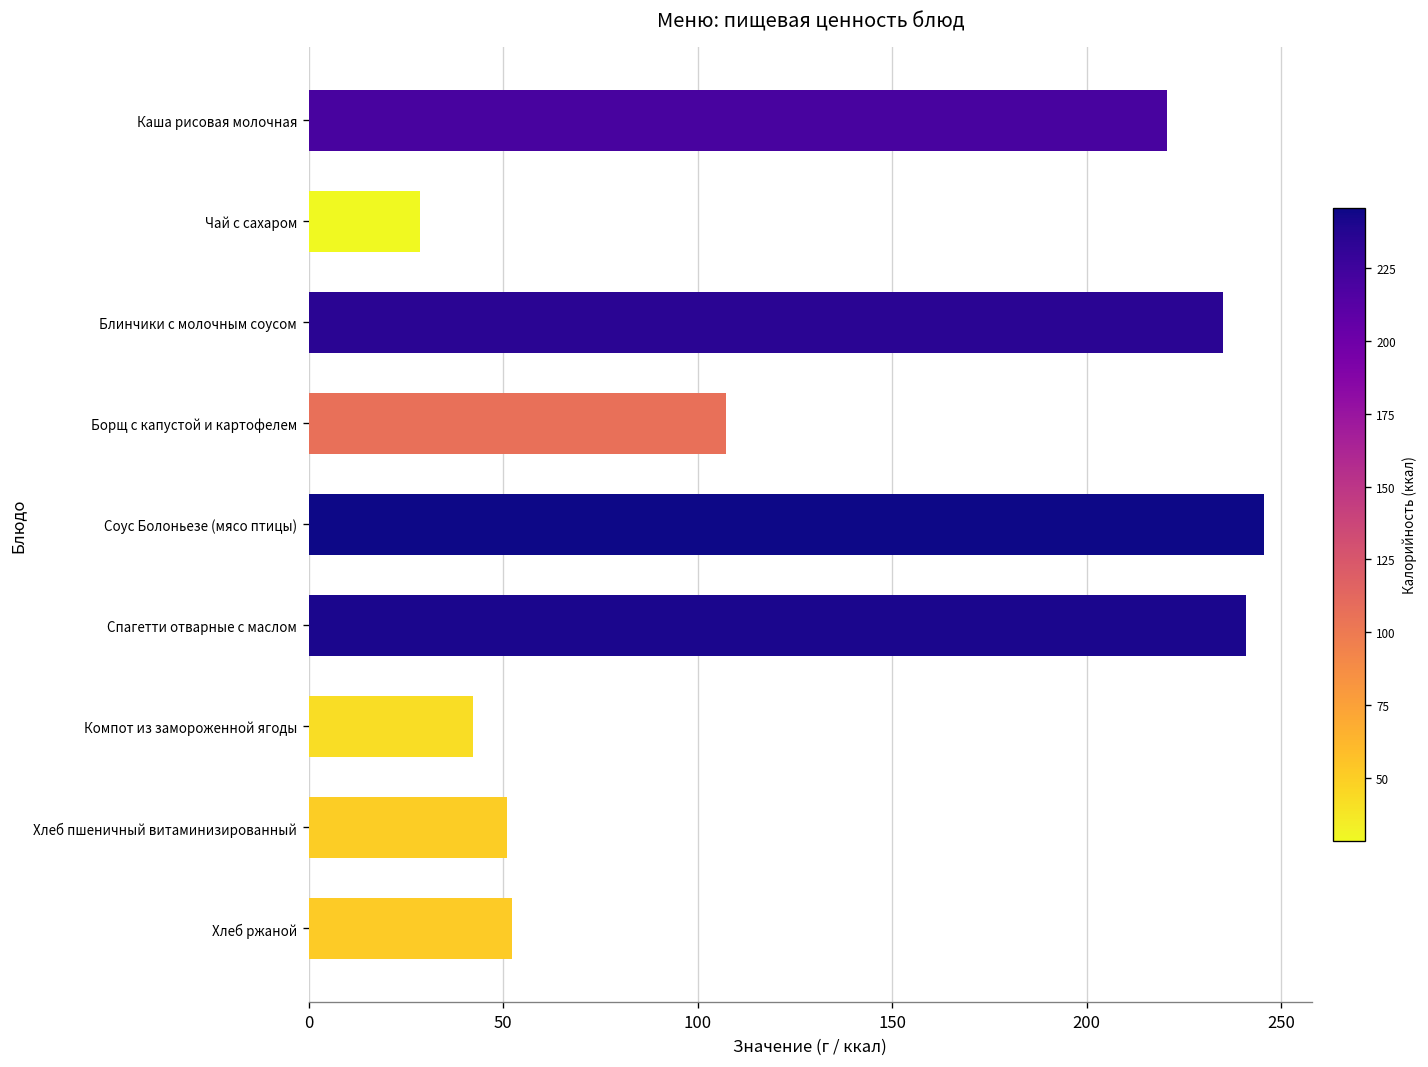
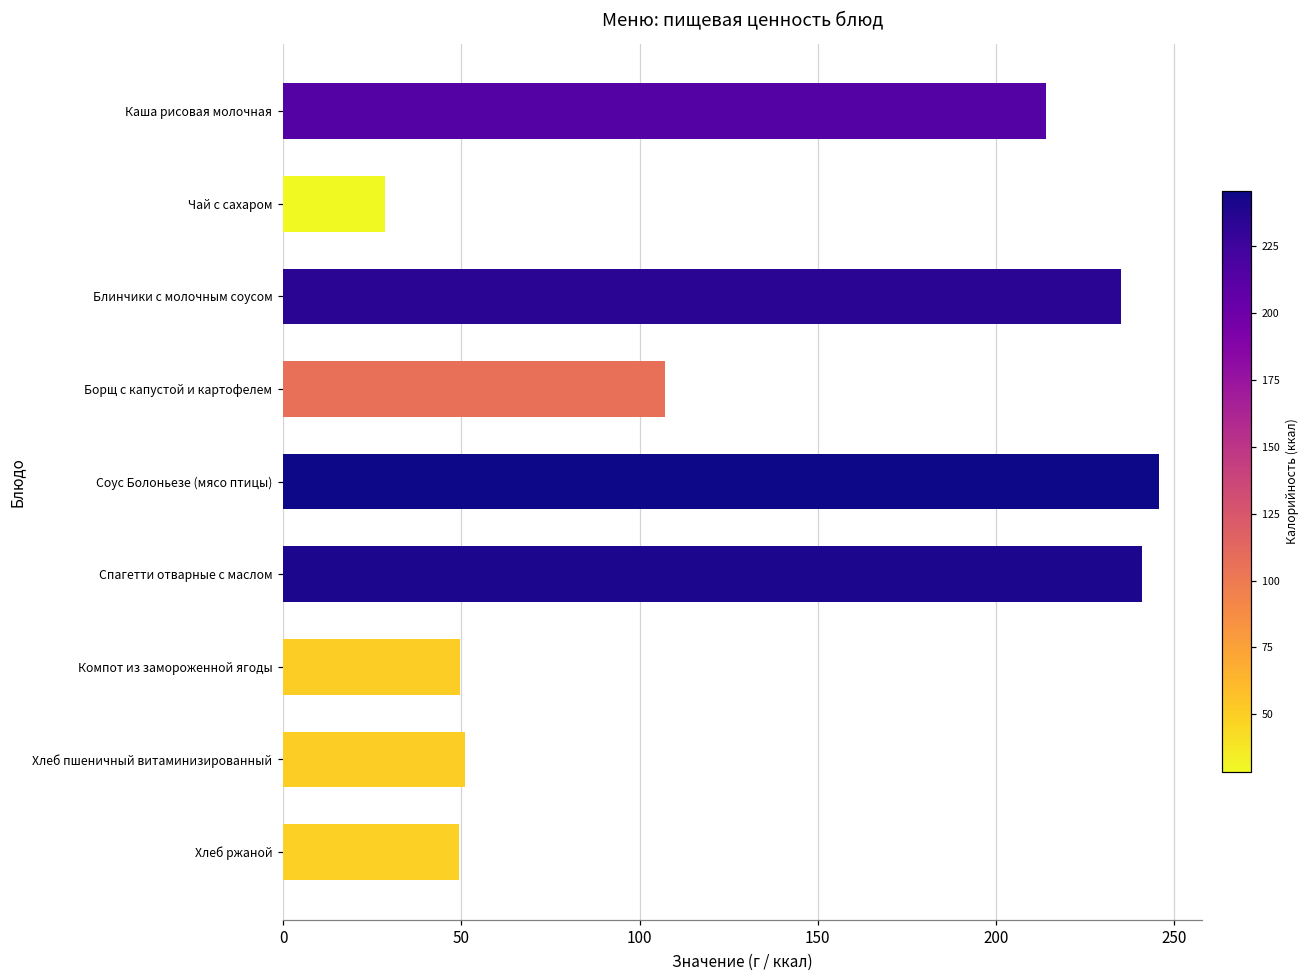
Каша рисовая молочная: 221 -> 214
Компот из замороженной ягоды: 42 -> 50
Хлеб ржаной: 52 -> 49
